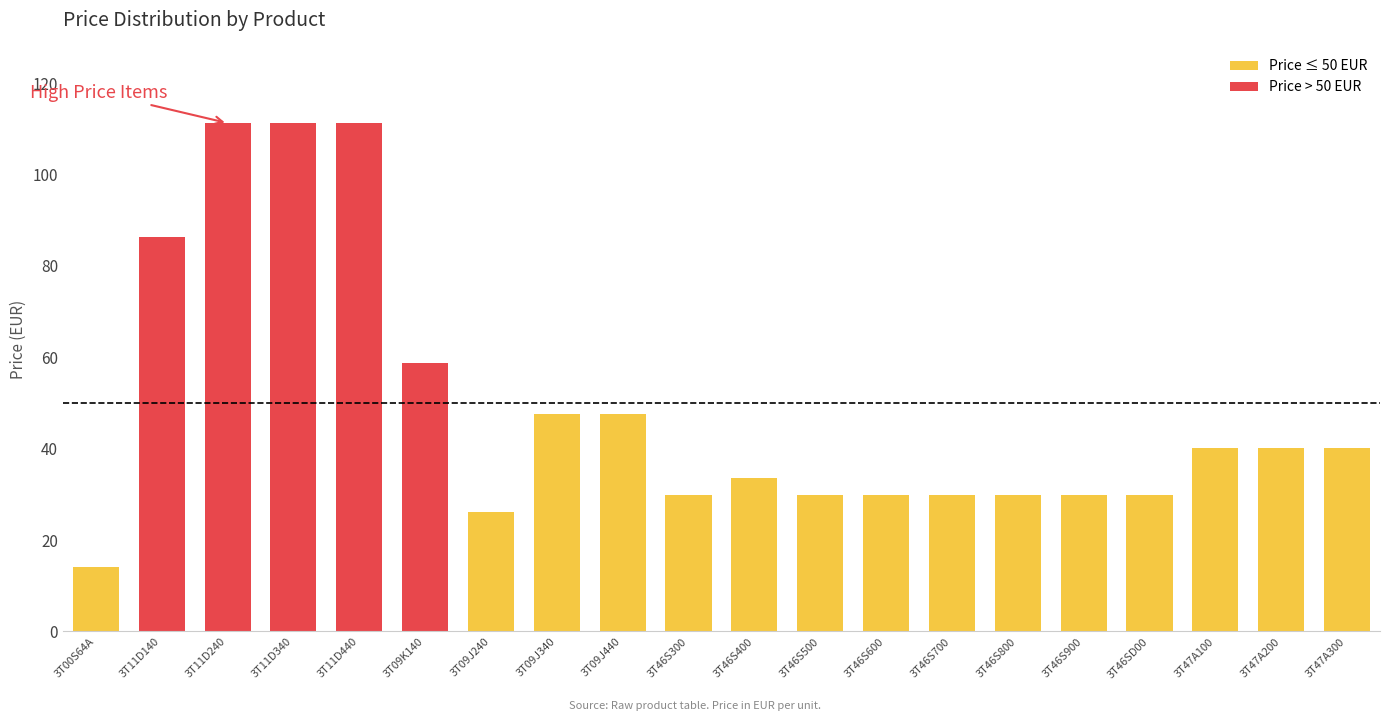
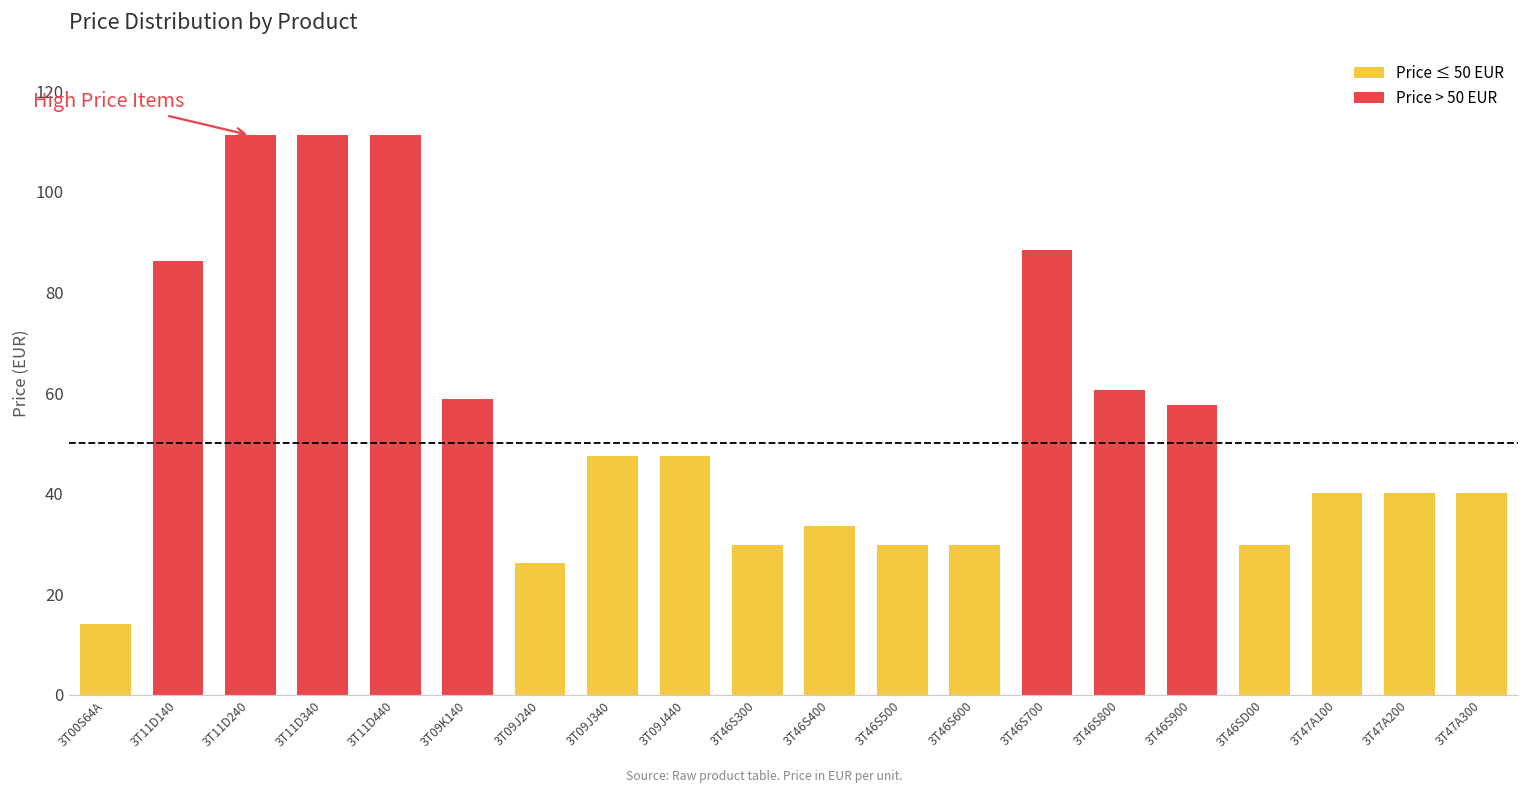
3T46S700: 30 -> 88
3T46S800: 30 -> 61
3T46S900: 30 -> 58
